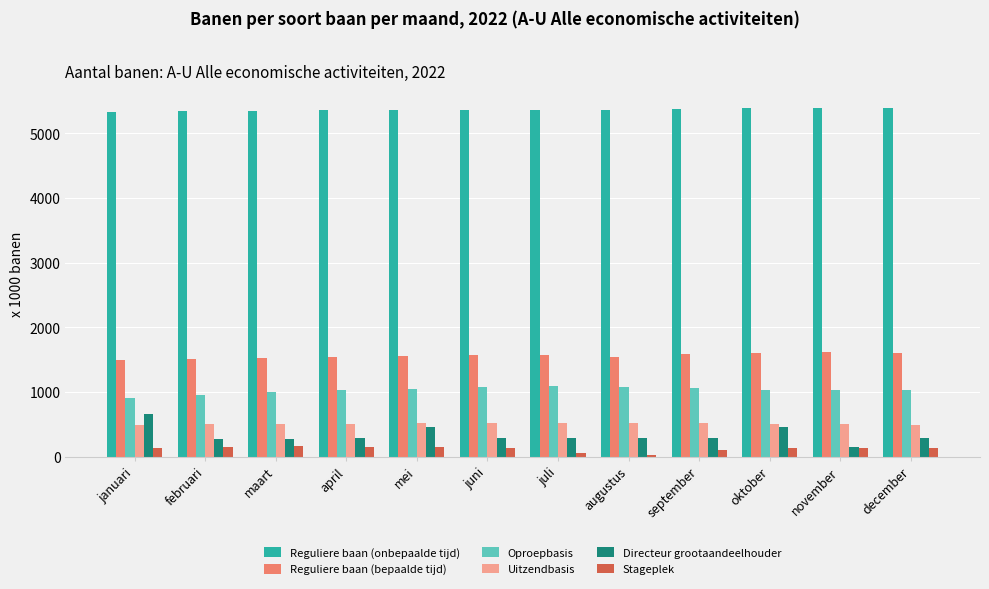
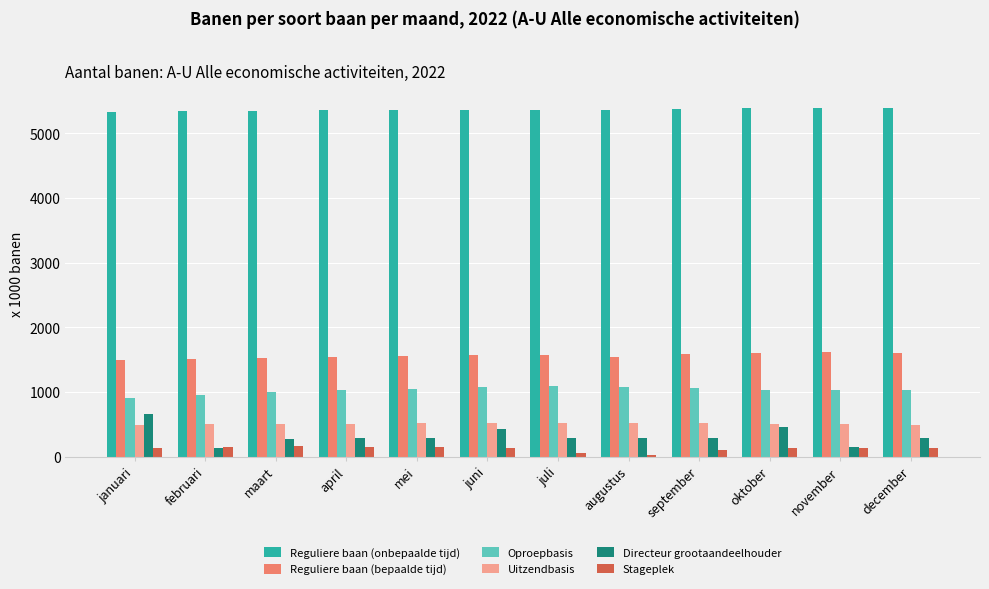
Directeur grootaandeelhouder, februari: 300 -> 100
Directeur grootaandeelhouder, mei: 500 -> 300
Directeur grootaandeelhouder, juni: 300 -> 400
